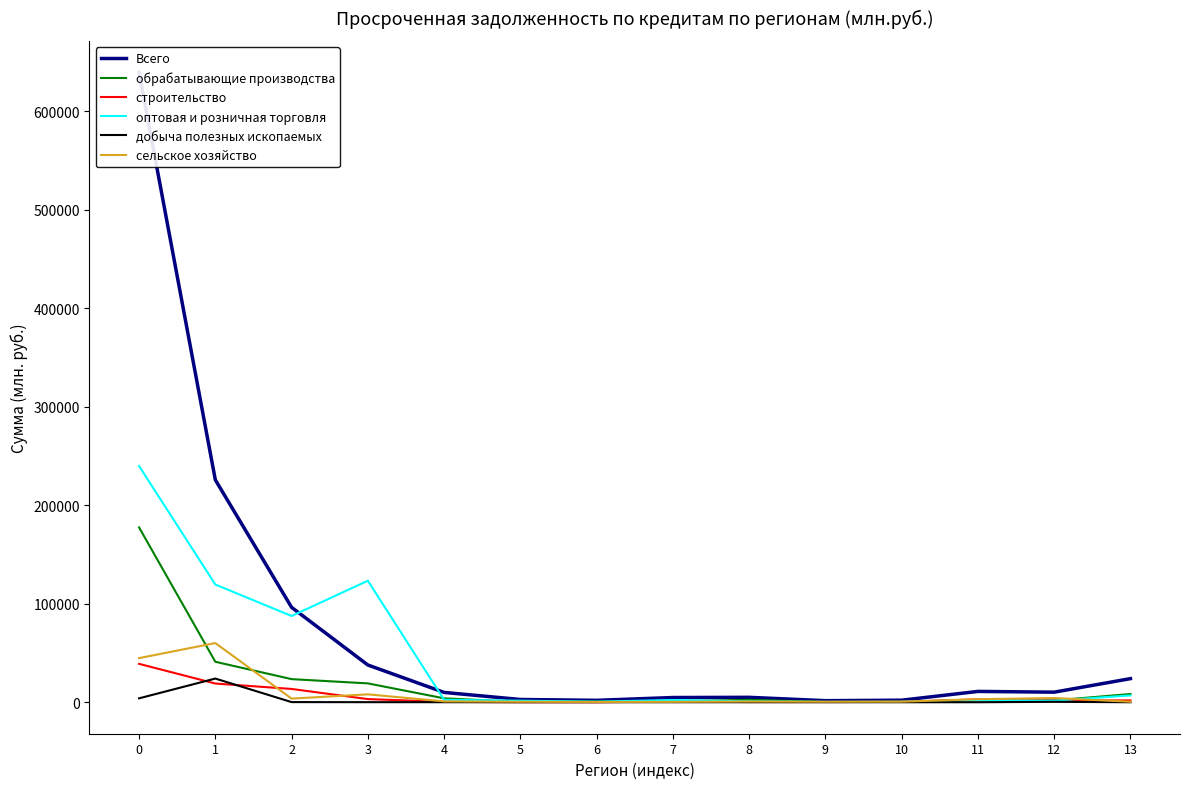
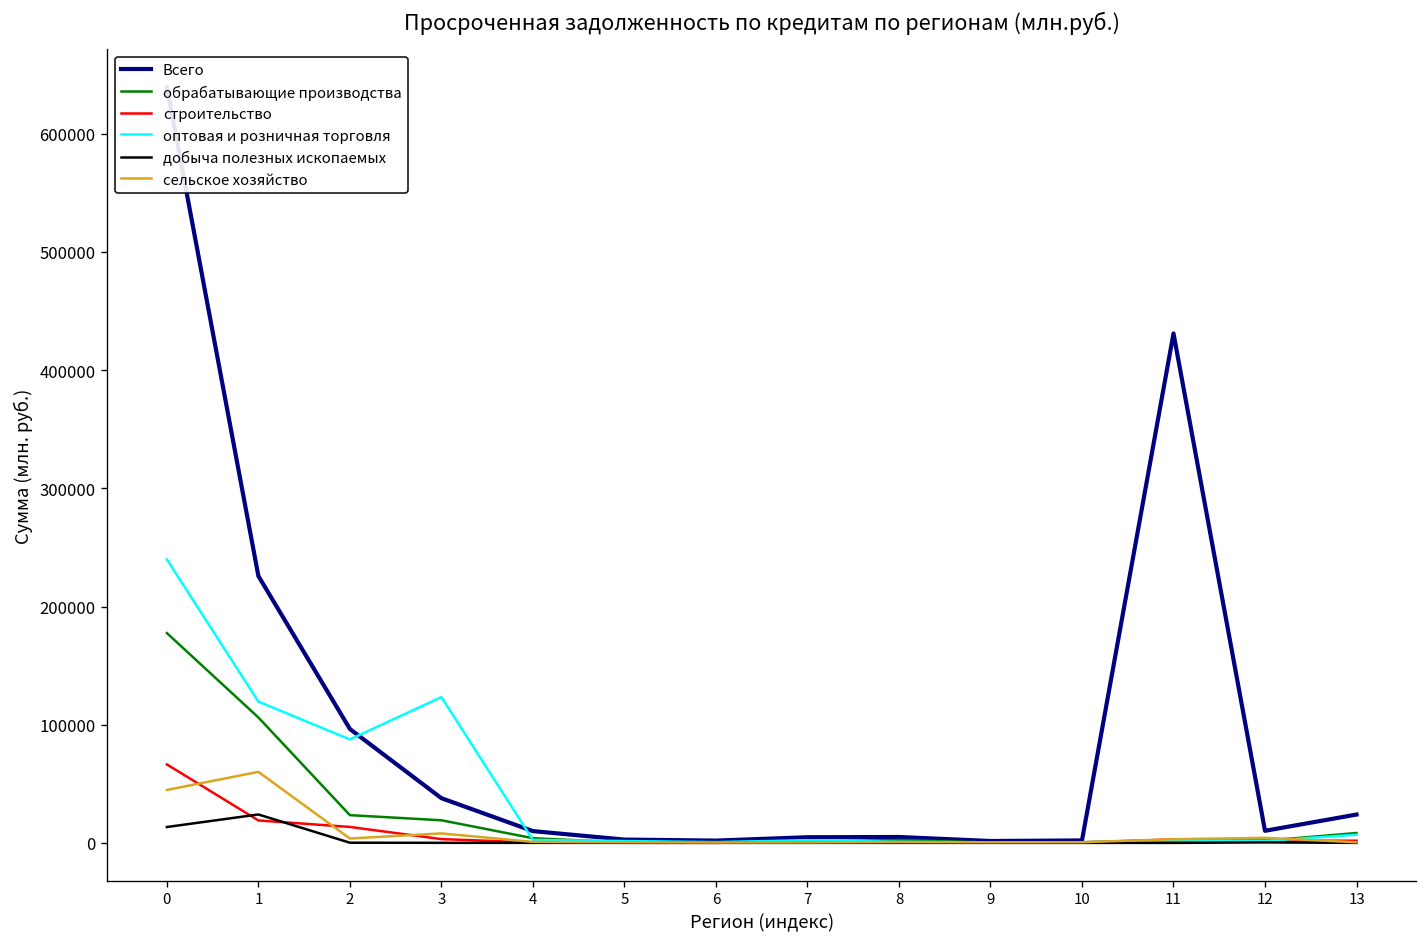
строительство, 0: 40000 -> 70000
добыча полезных ископаемых, 0: 0 -> 10000
обрабатывающие производства, 1: 40000 -> 110000
Всего, 11: 10000 -> 430000
